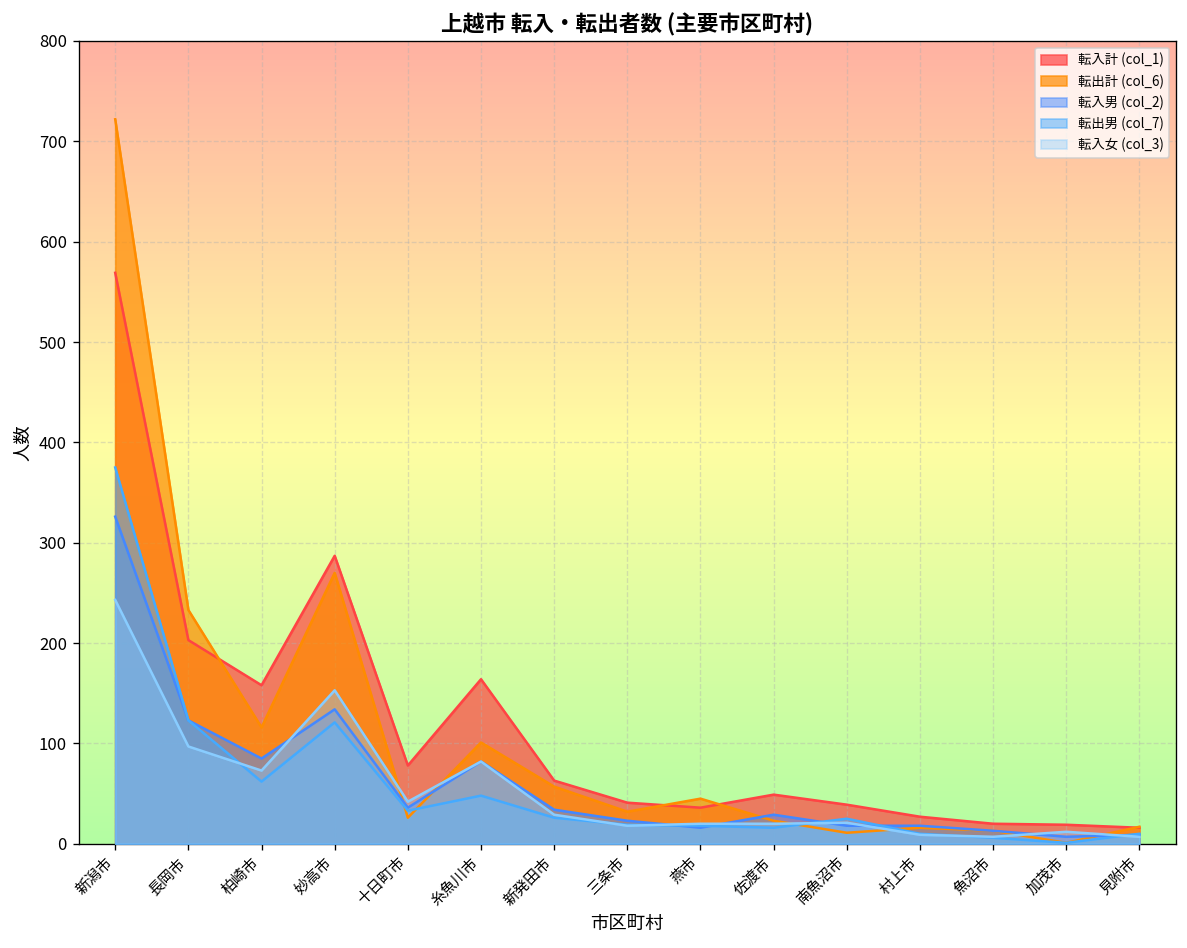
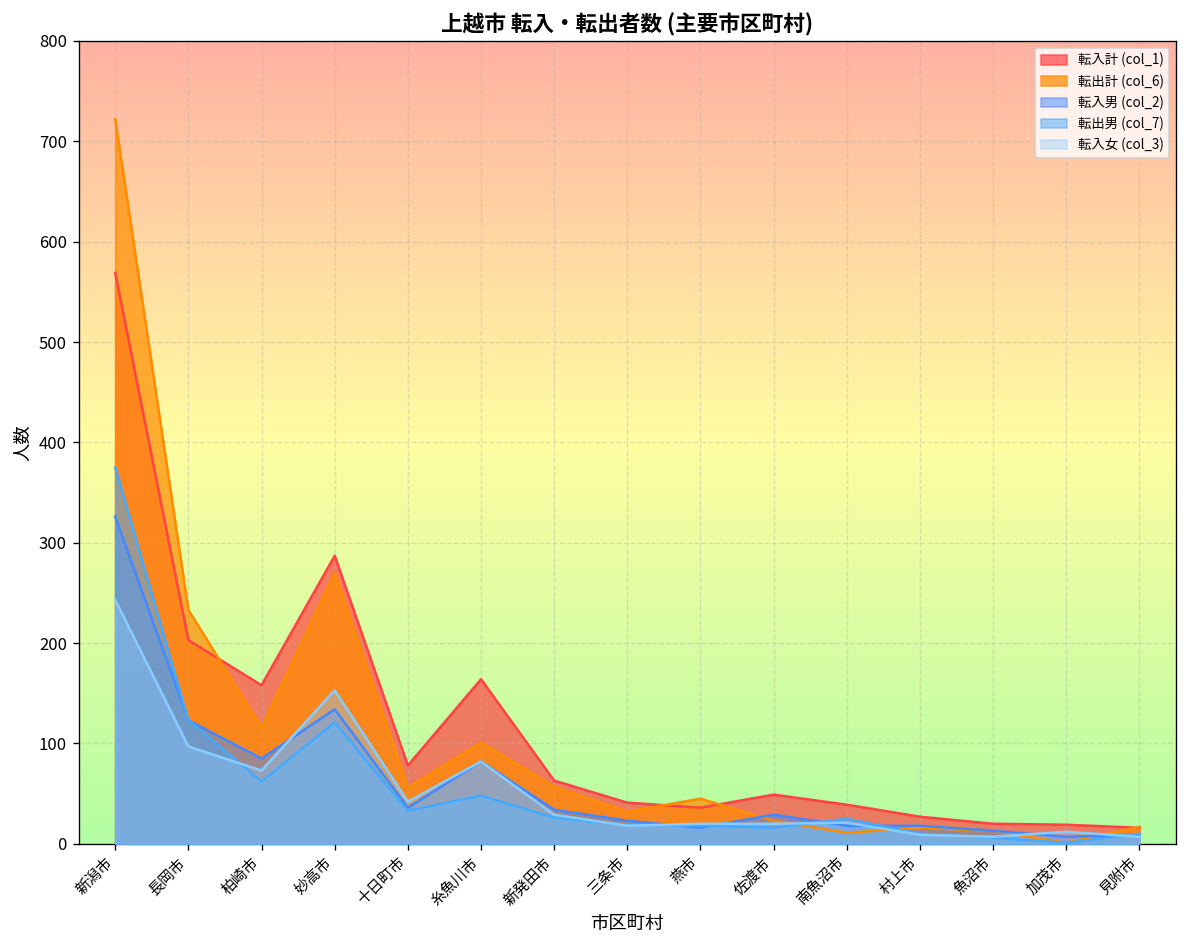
転出計 (col_6), 十日町市: 30 -> 60
